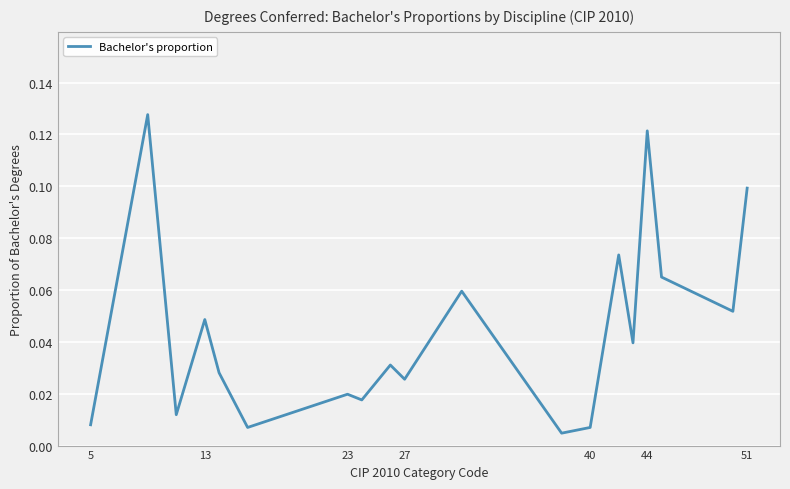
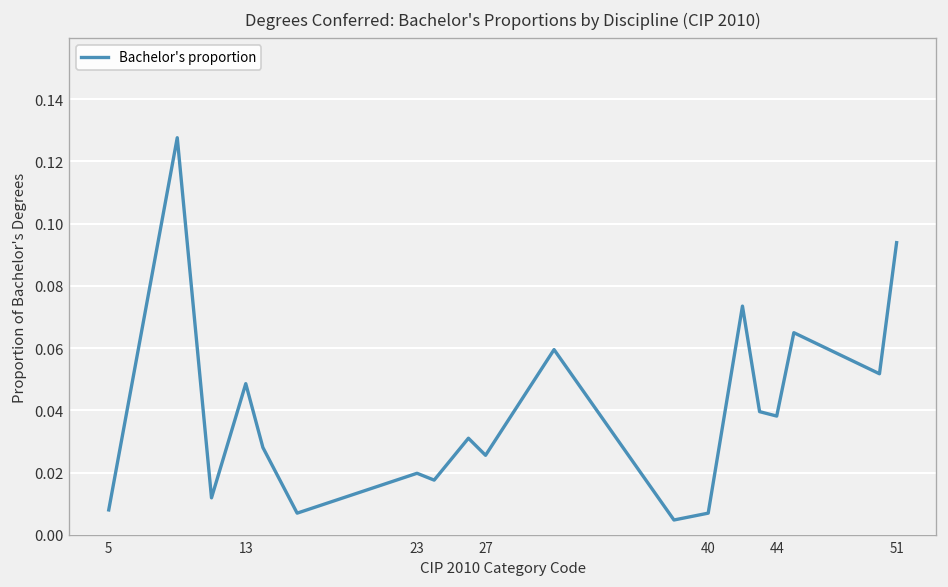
44: 0.121 -> 0.038
51: 0.099 -> 0.094
